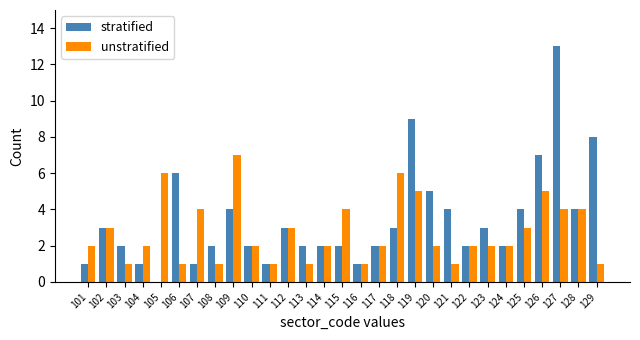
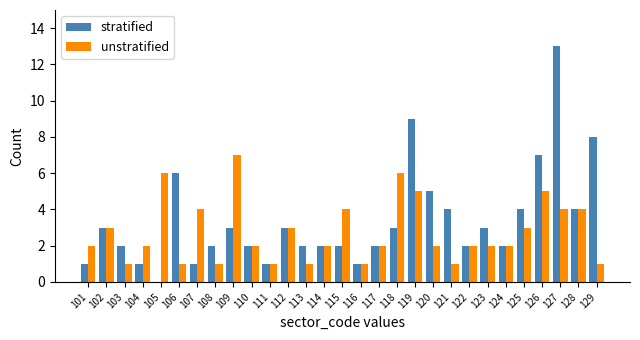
stratified, 109: 4 -> 3
